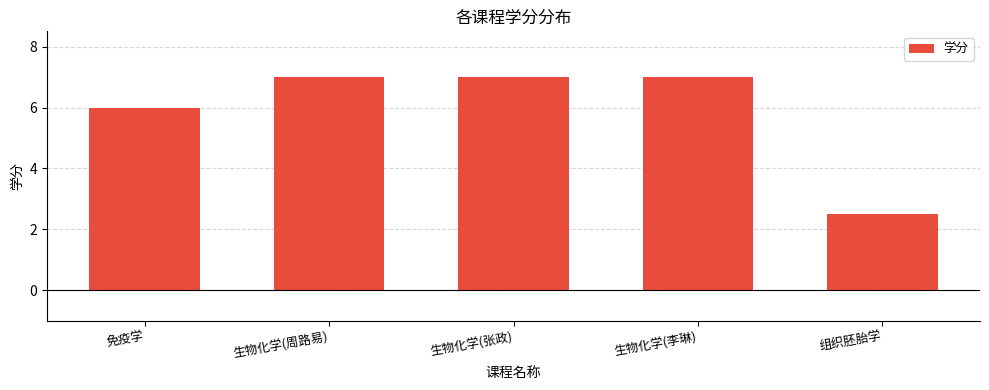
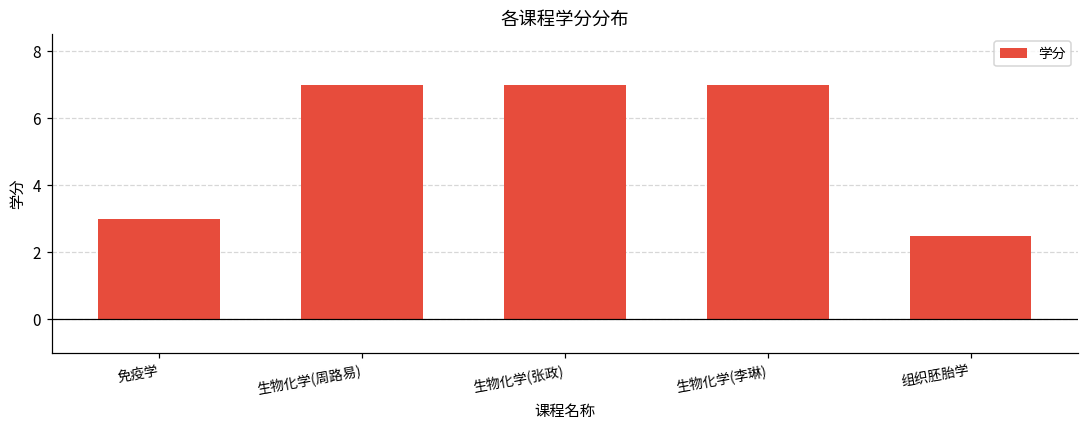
免疫学: 6 -> 3
